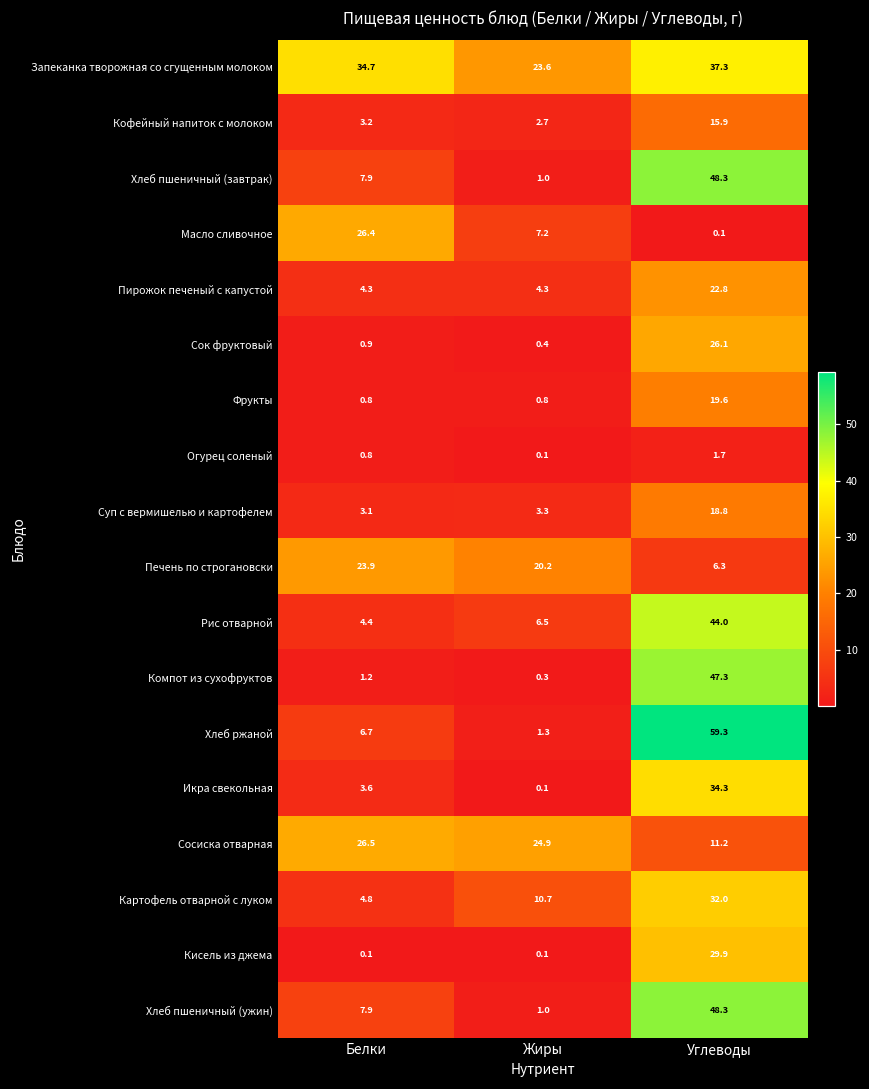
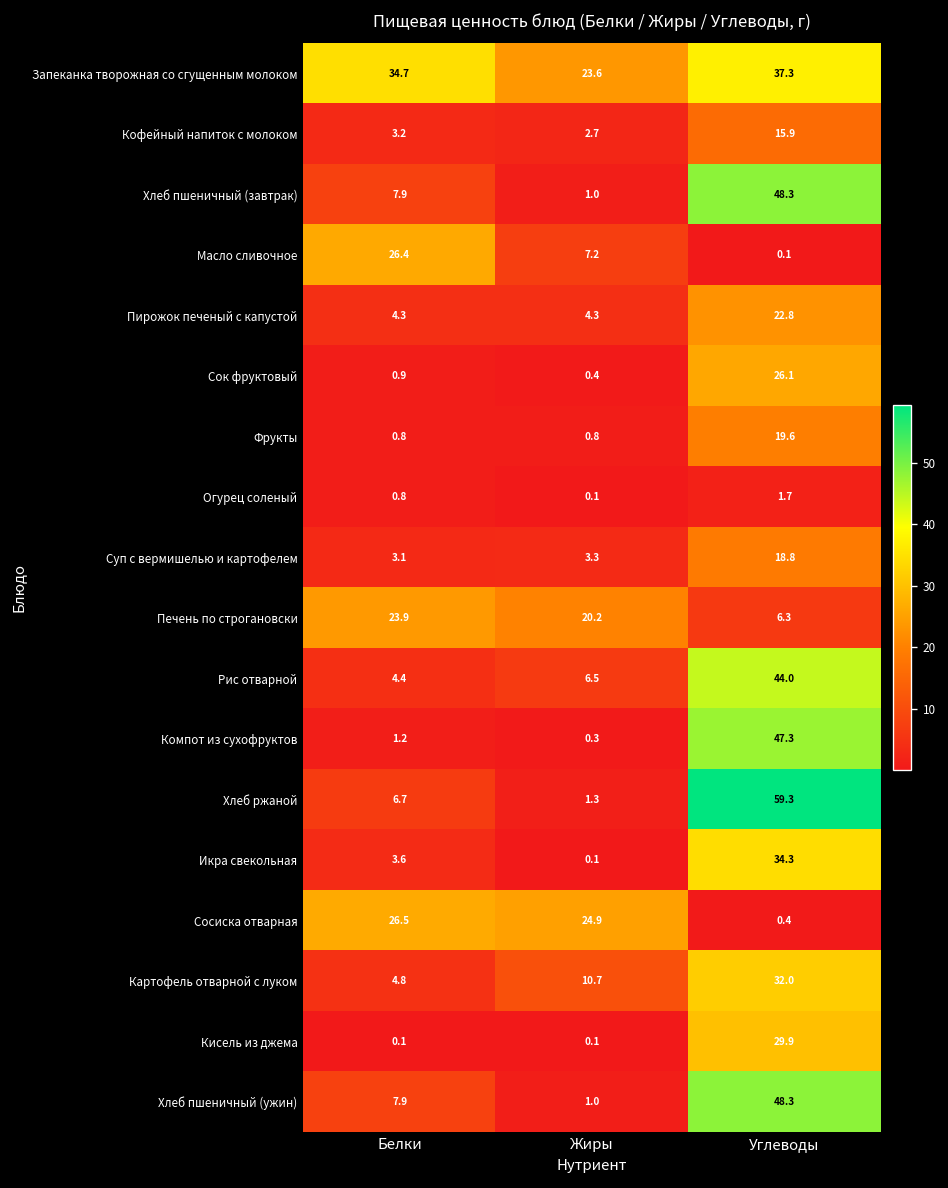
Сосиска отварная, Углеводы: 11.2 -> 0.4
